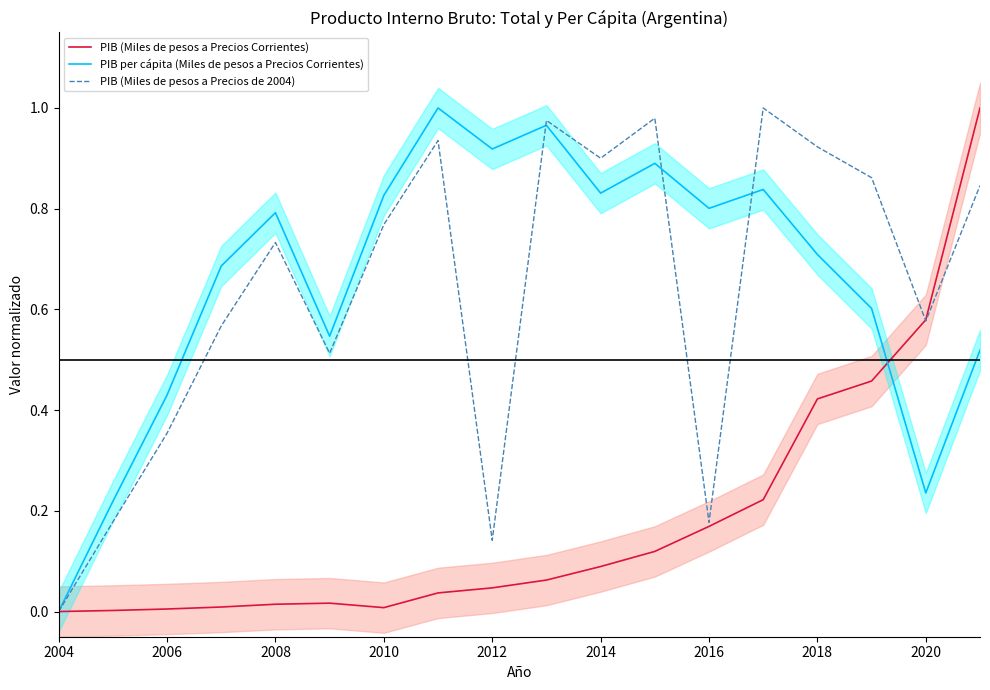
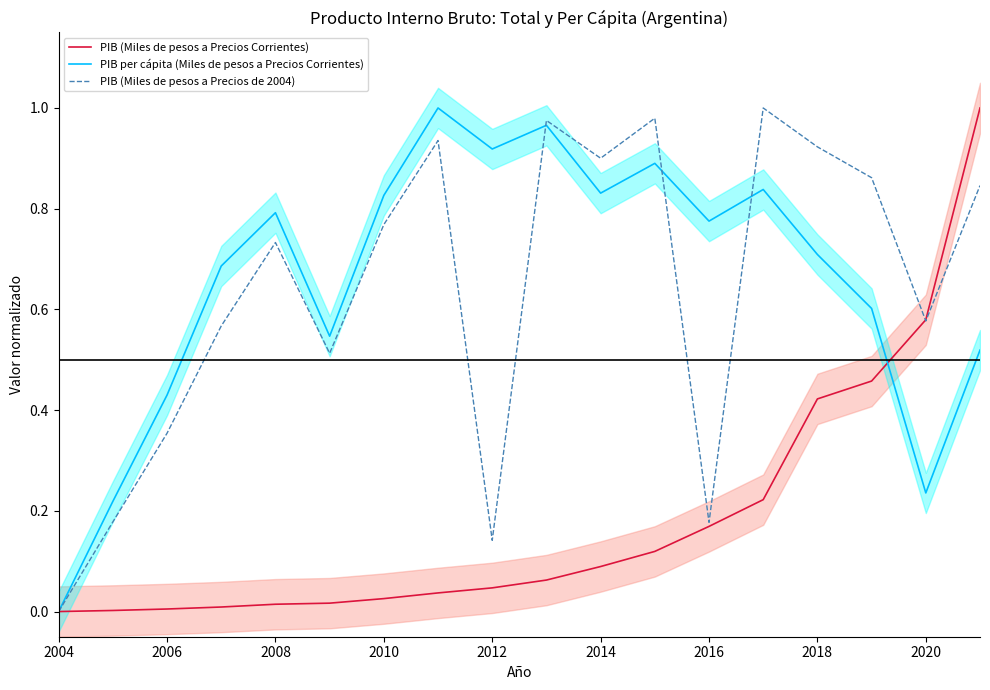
PIB (Miles de pesos a Precios Corrientes), 2010: 0.01 -> 0.03
PIB per cápita (Miles de pesos a Precios Corrientes), 2016: 0.80 -> 0.78
